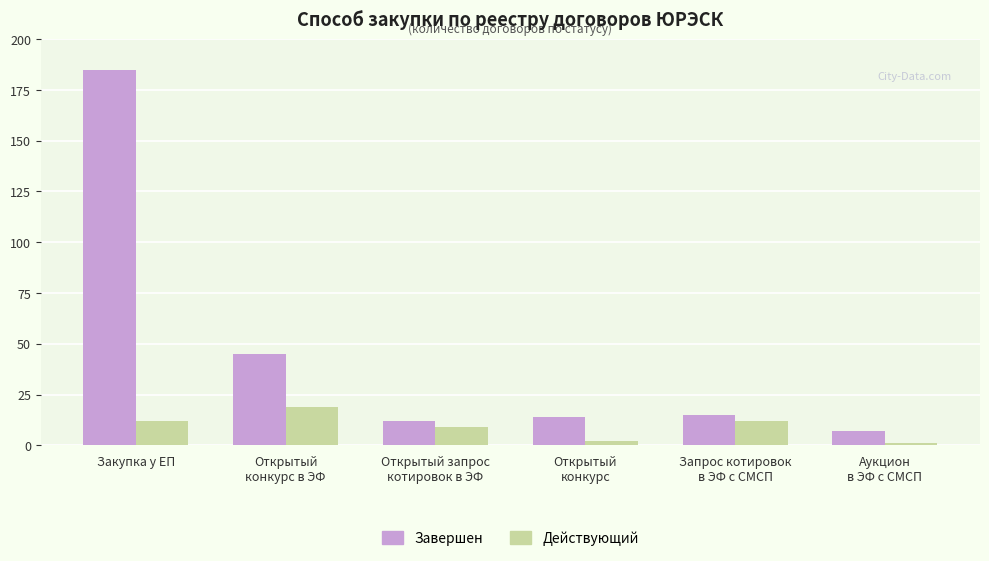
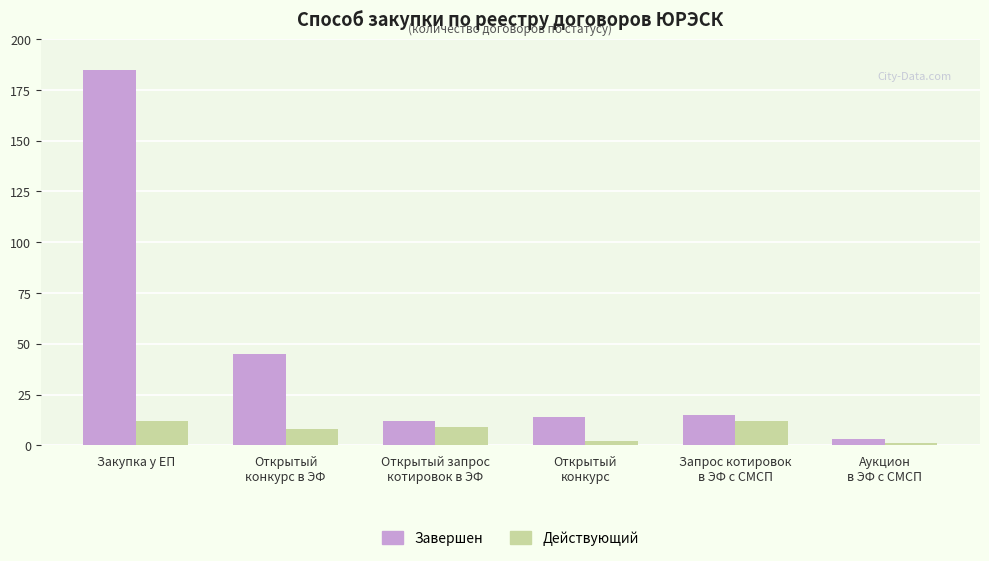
Действующий, Открытый конкурс в ЭФ: 19 -> 8
Завершен, Аукцион в ЭФ с СМСП: 7 -> 3
